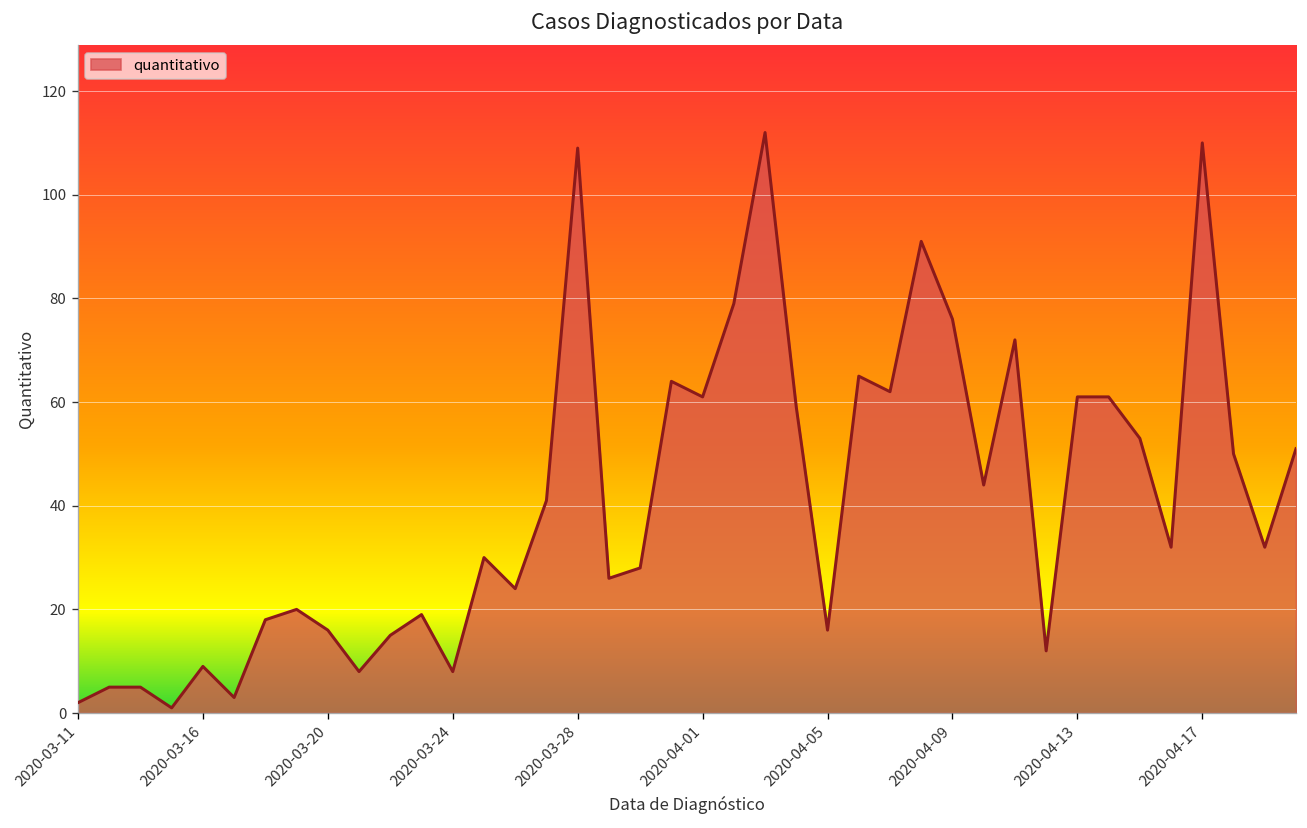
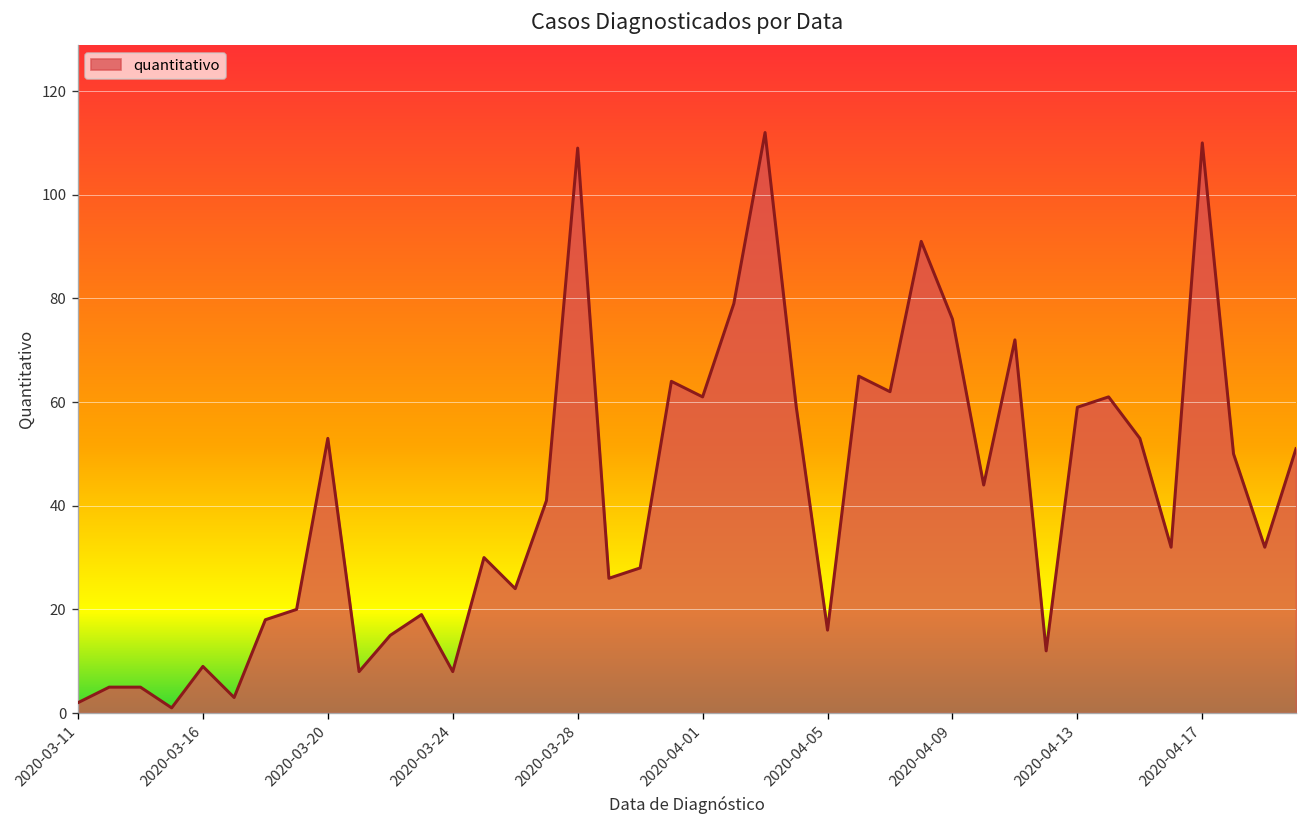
2020-03-20: 16 -> 53
2020-04-13: 61 -> 59
